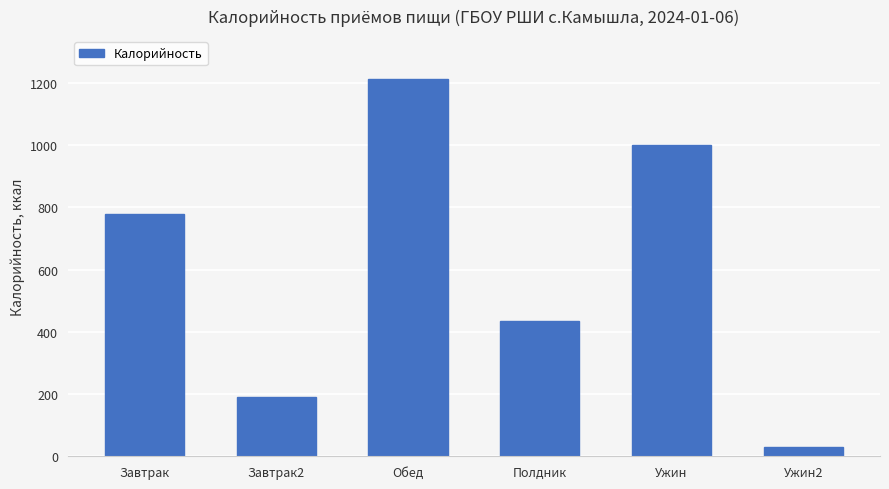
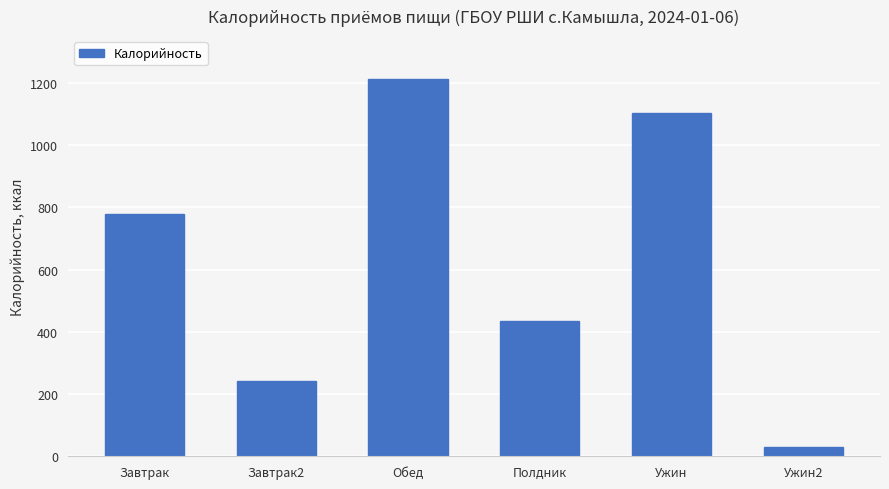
Завтрак2: 190 -> 240
Ужин: 1000 -> 1100
